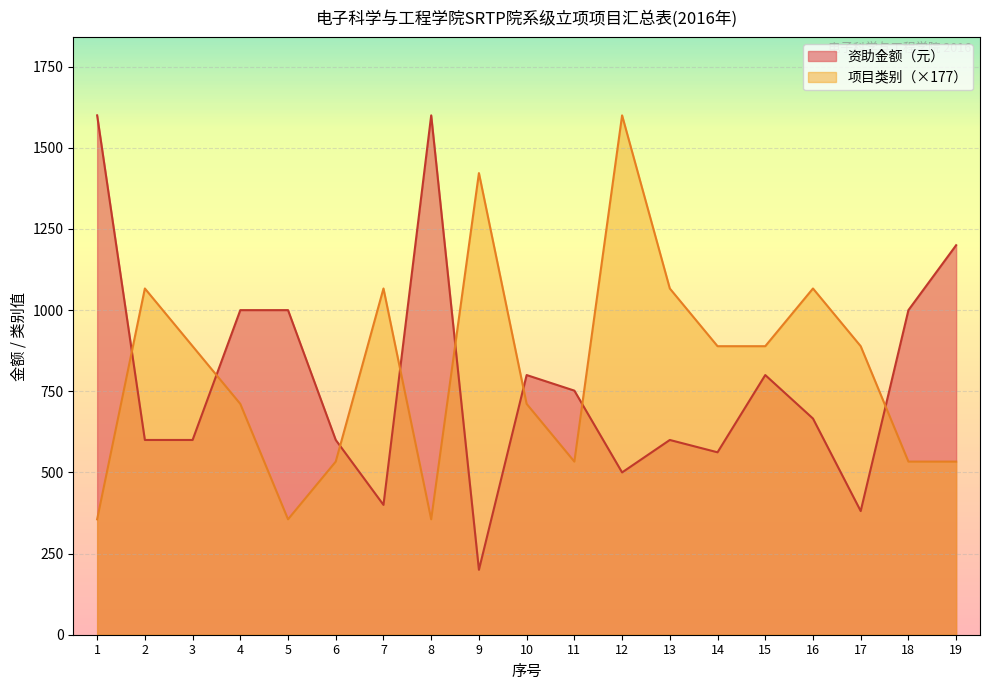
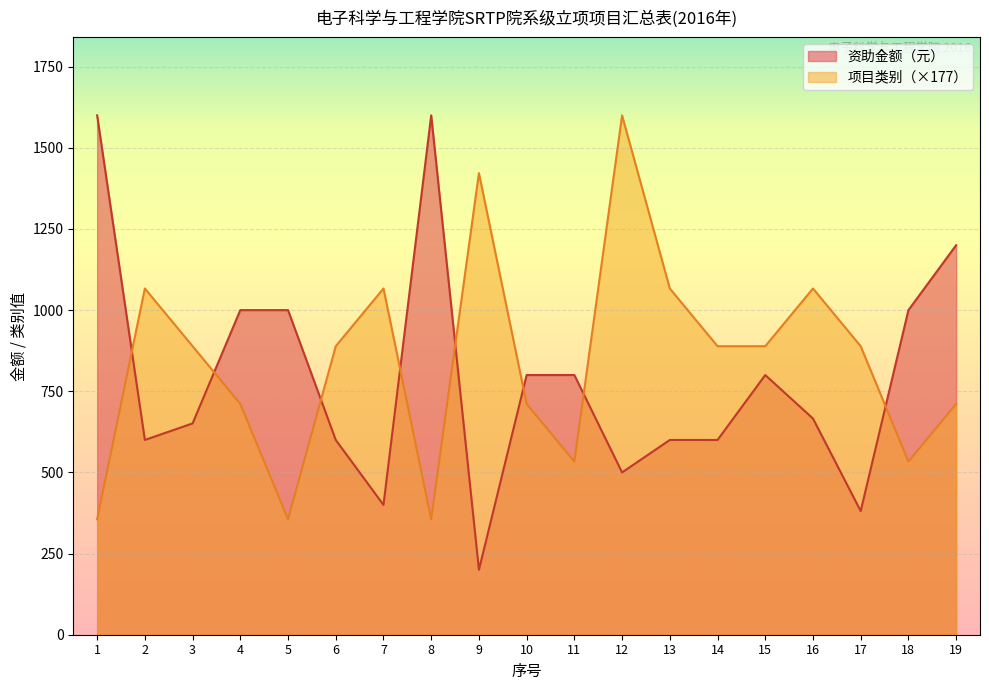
资助金额（元）, 3: 600 -> 650
项目类别（×177）, 6: 530 -> 890
资助金额（元）, 11: 750 -> 800
资助金额（元）, 14: 560 -> 600
项目类别（×177）, 19: 530 -> 710
